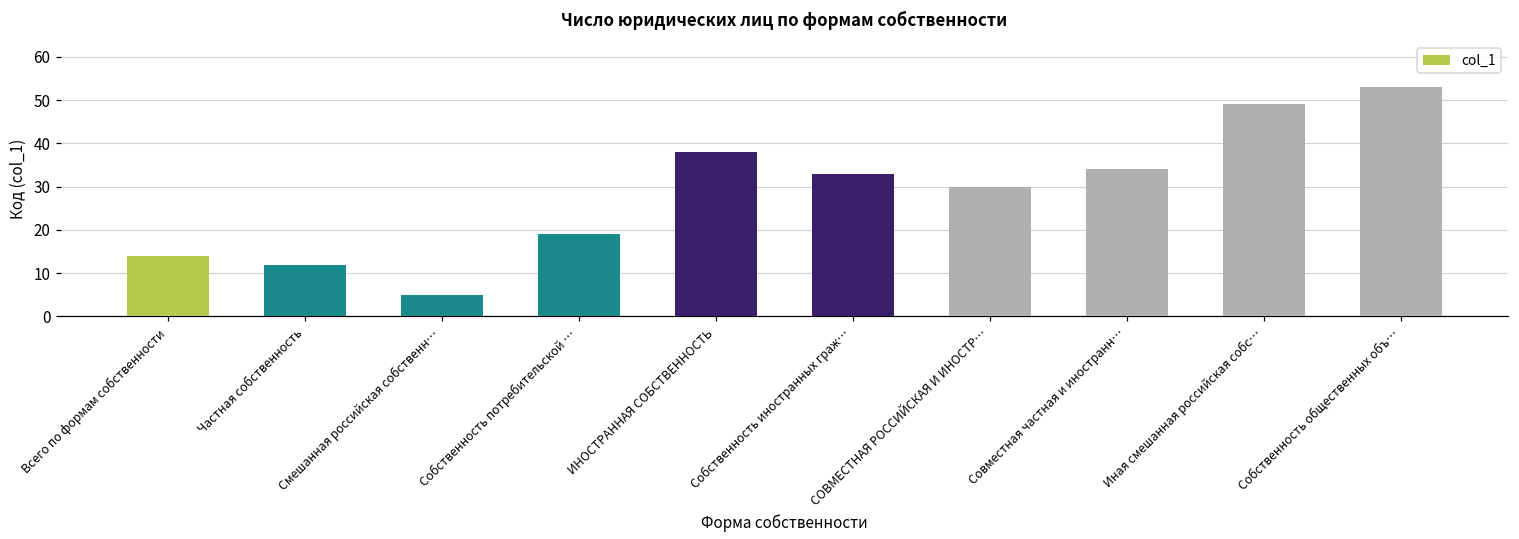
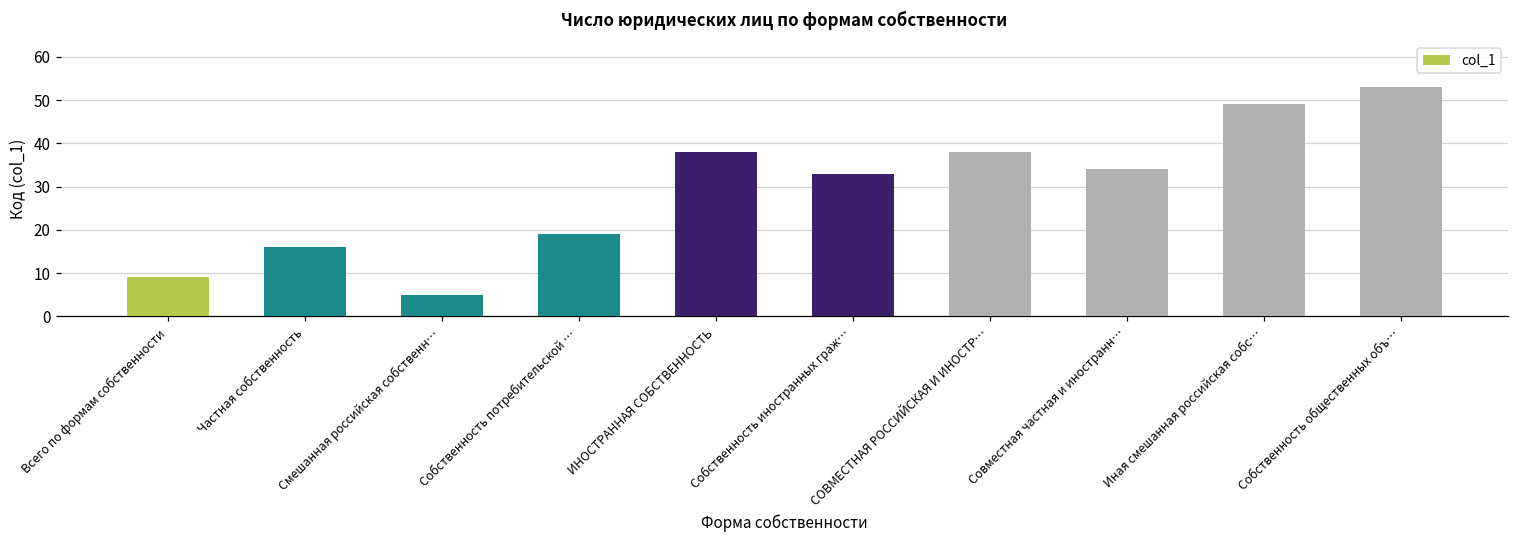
Всего по формам собственности: 14 -> 9
Частная собственность: 12 -> 16
СОВМЕСТНАЯ РОССИЙСКАЯ И ИНОСТР…: 30 -> 38
